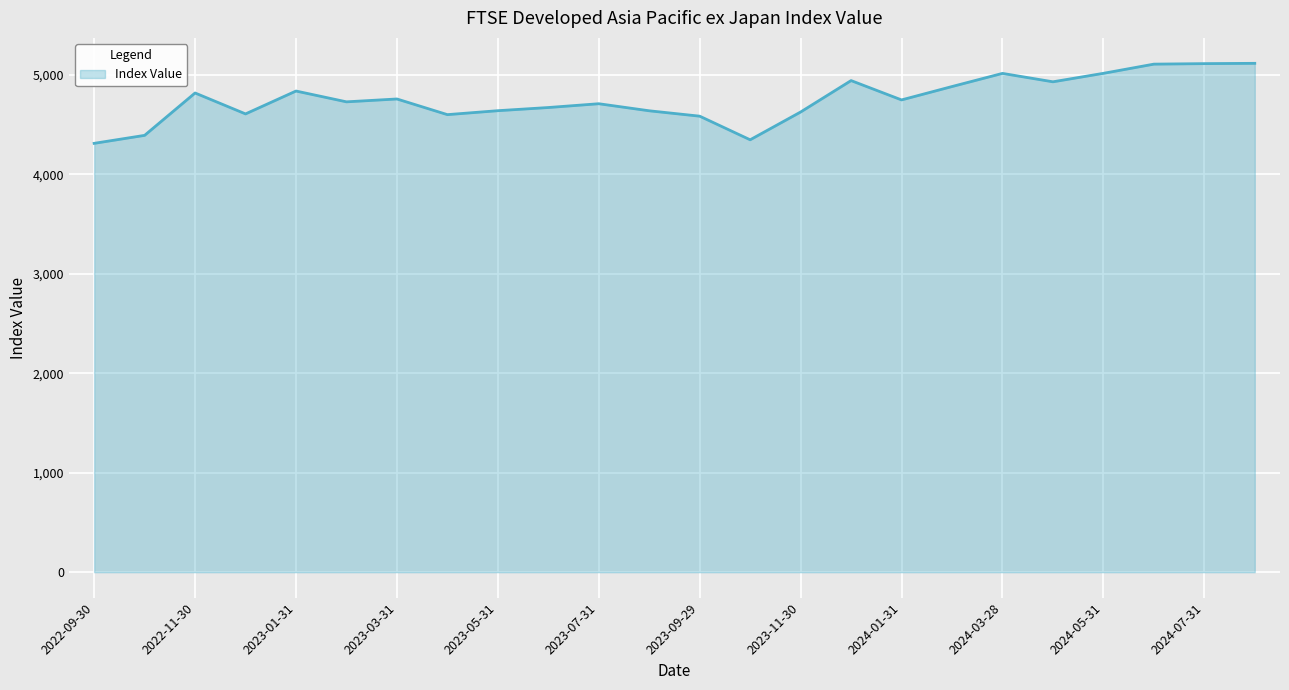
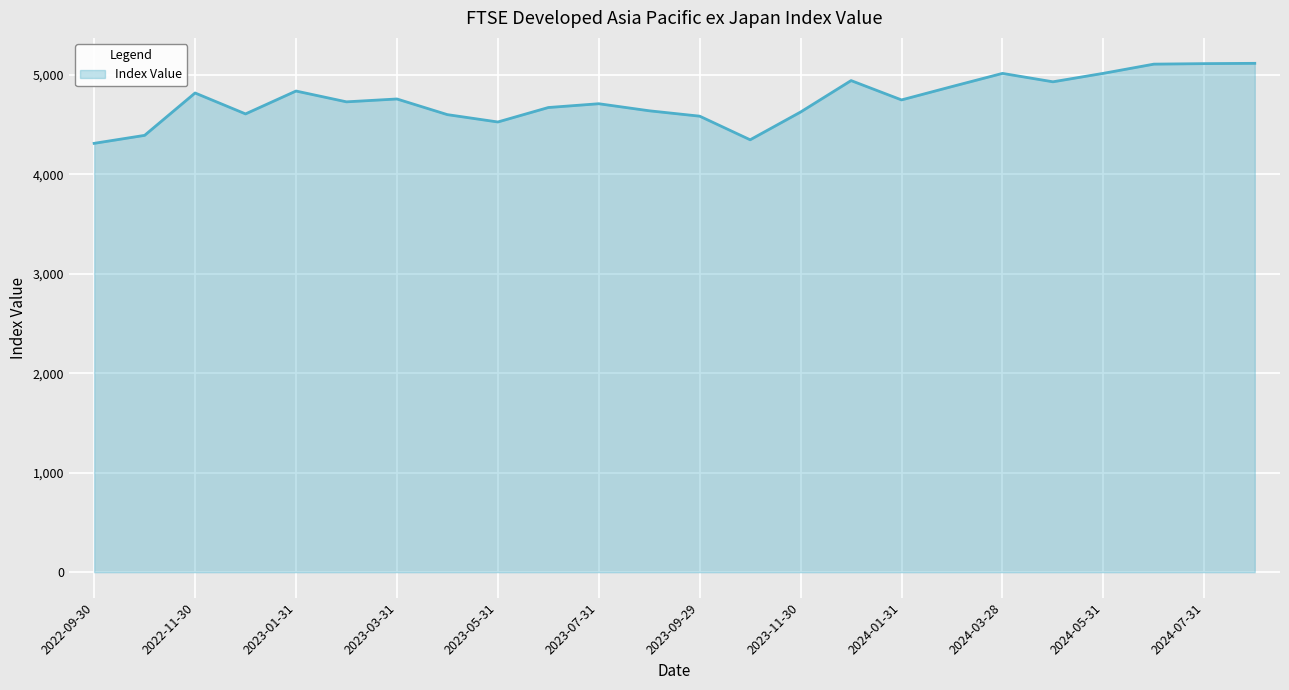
2023-05-31: 4,600 -> 4,500
